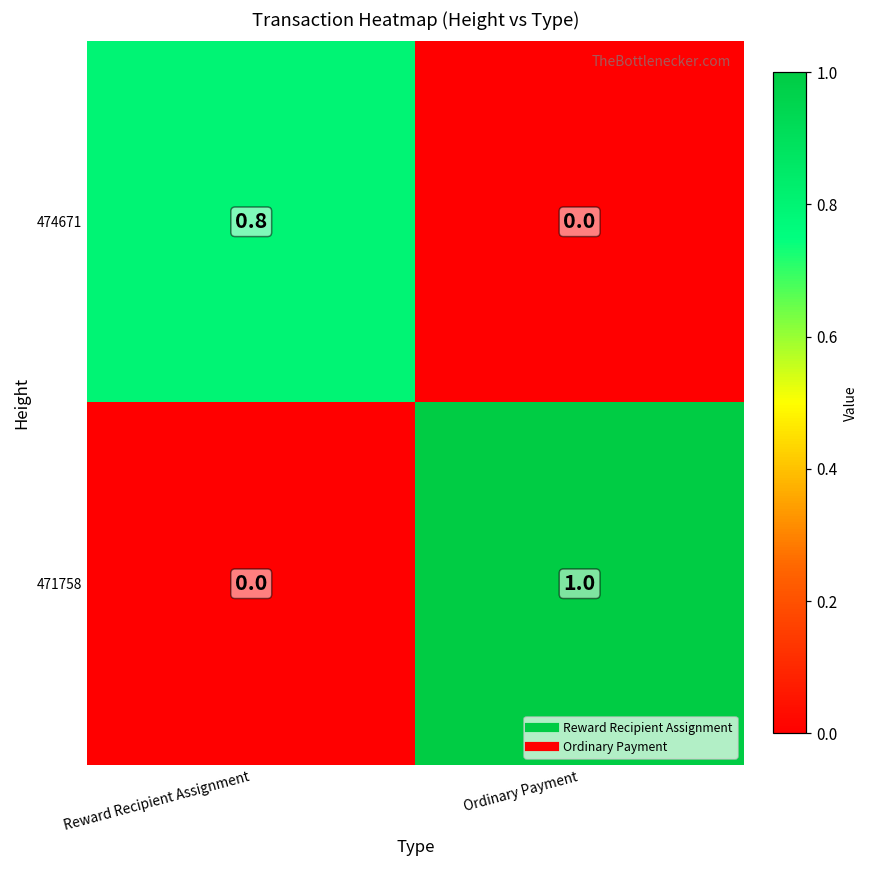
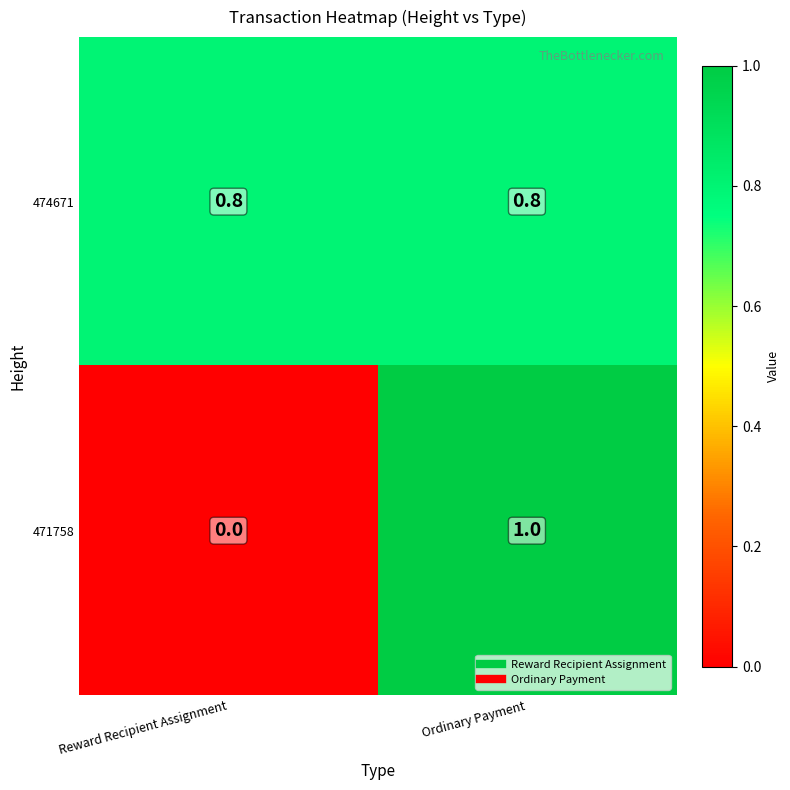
474671, Ordinary Payment: 0.0 -> 0.8
